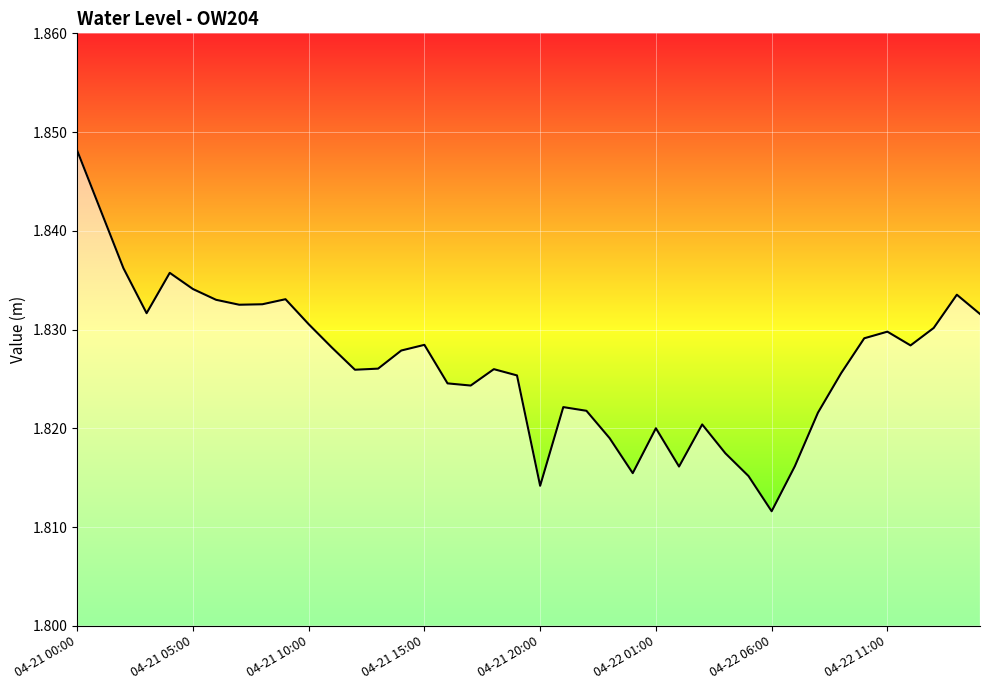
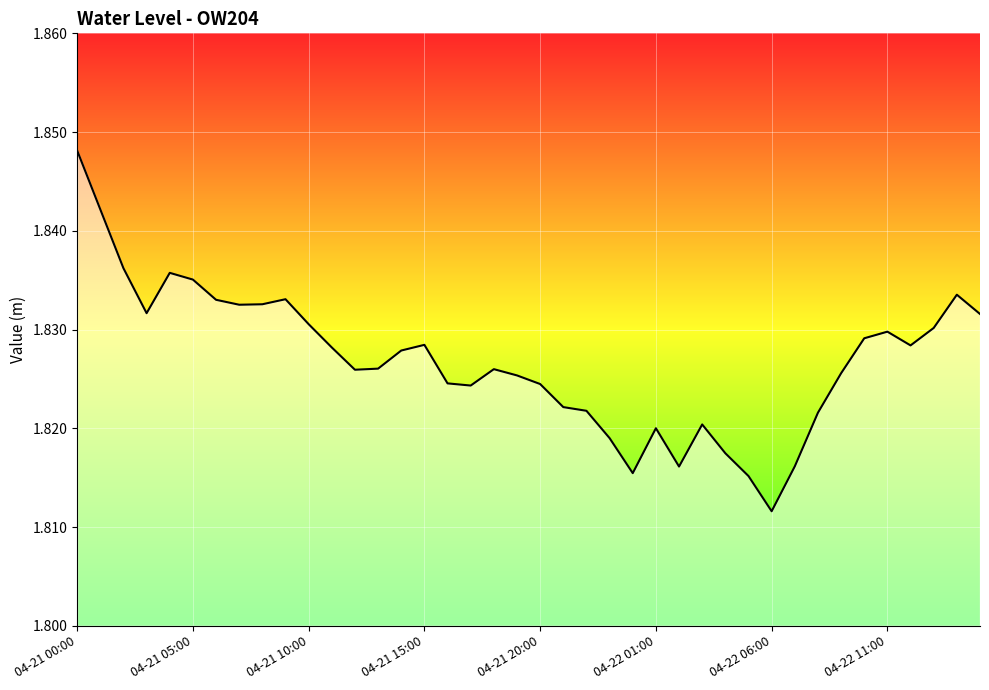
04-21 05:00: 1.834 -> 1.835
04-21 20:00: 1.814 -> 1.824
